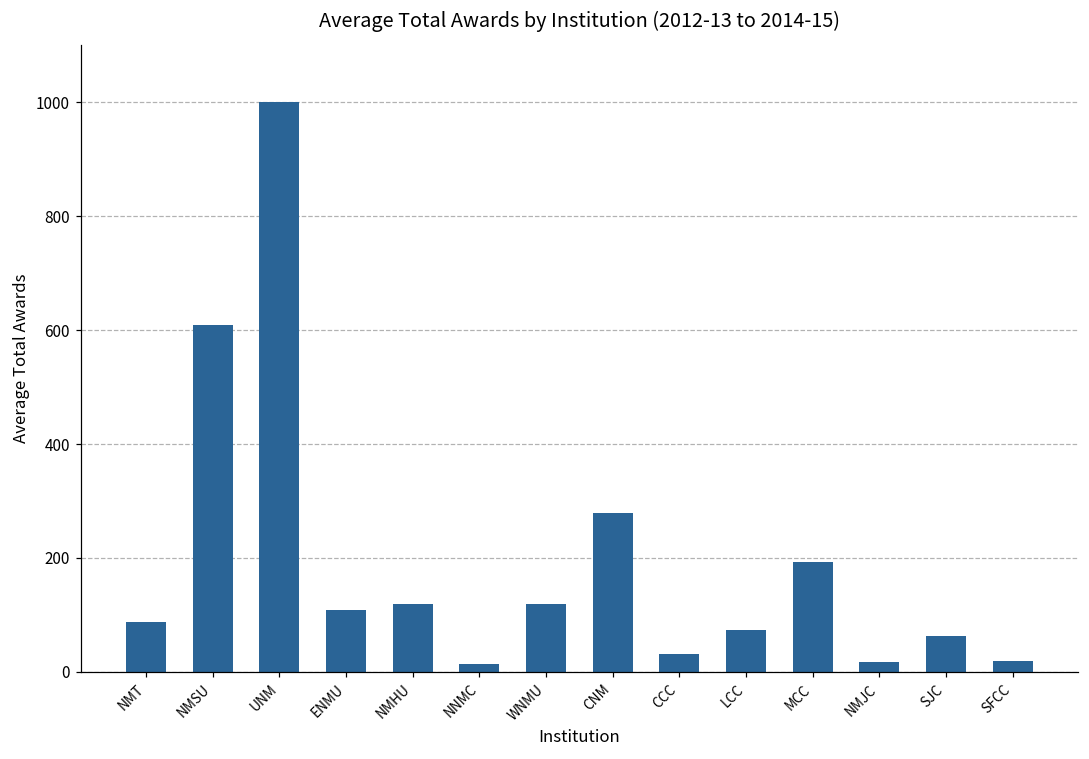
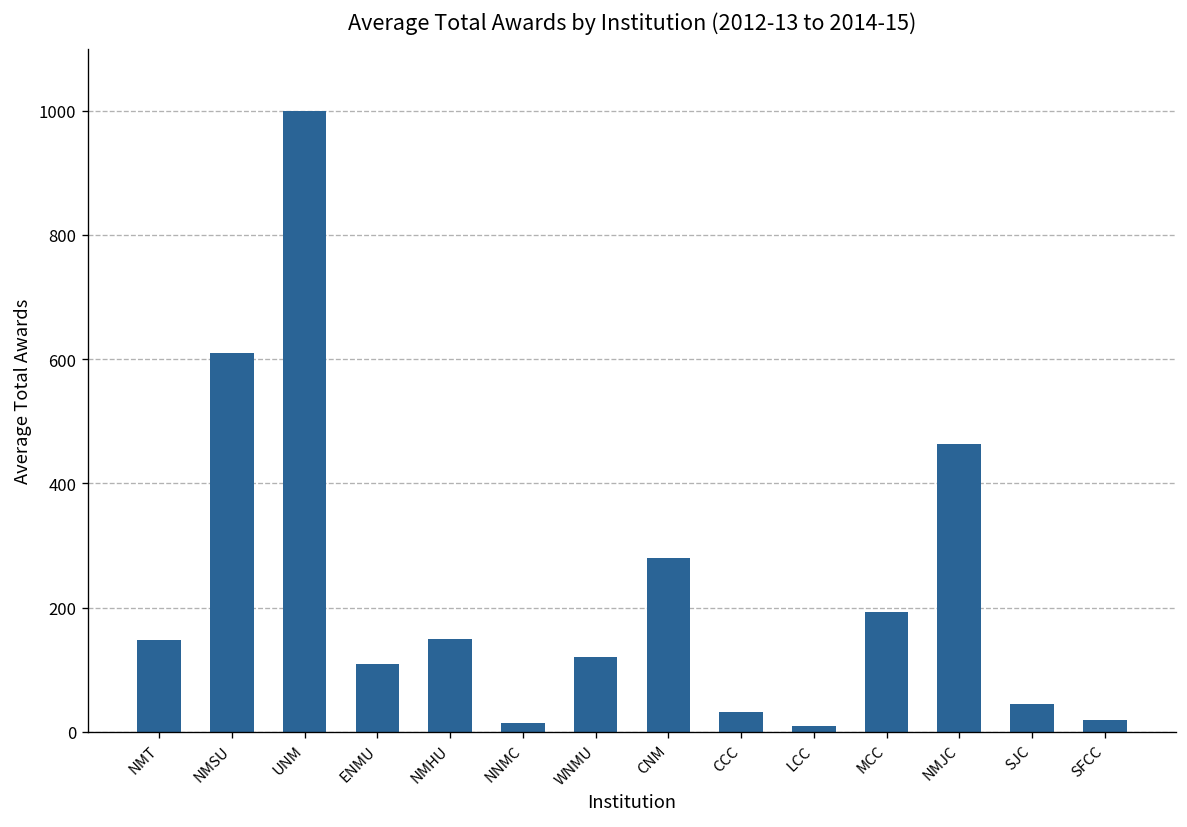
NMT: 90 -> 150
NMHU: 120 -> 150
LCC: 70 -> 10
NMJC: 20 -> 460
SJC: 60 -> 40
